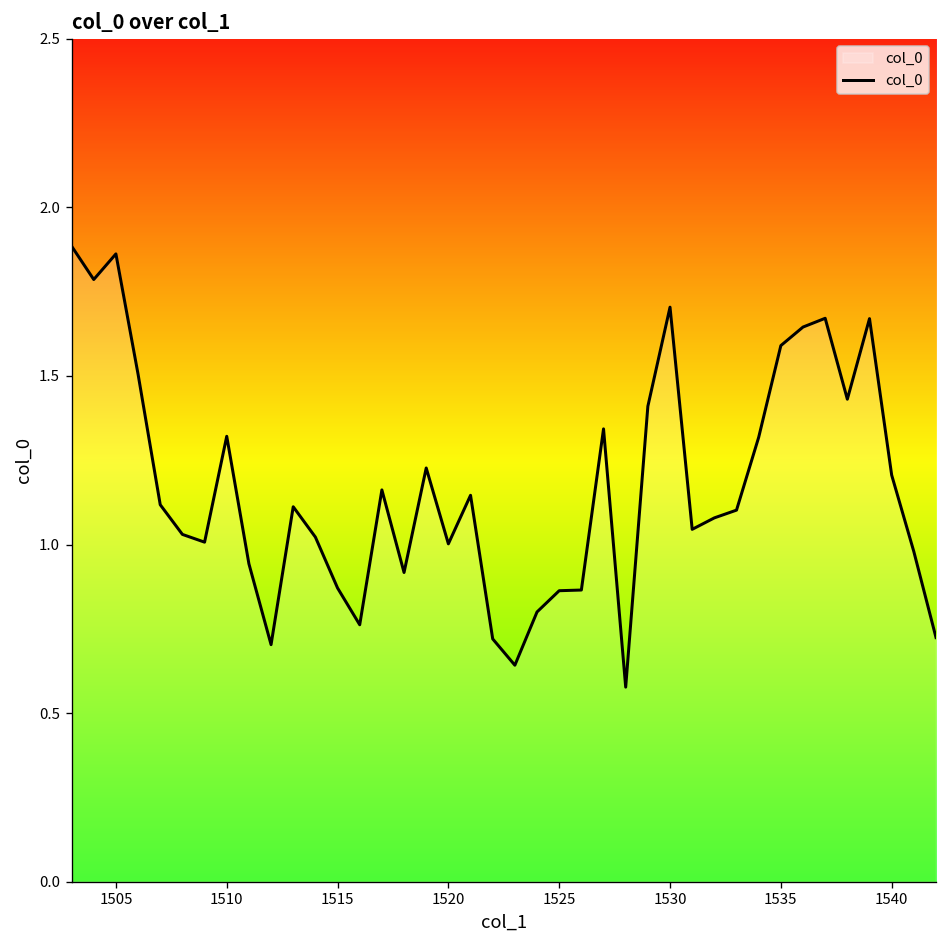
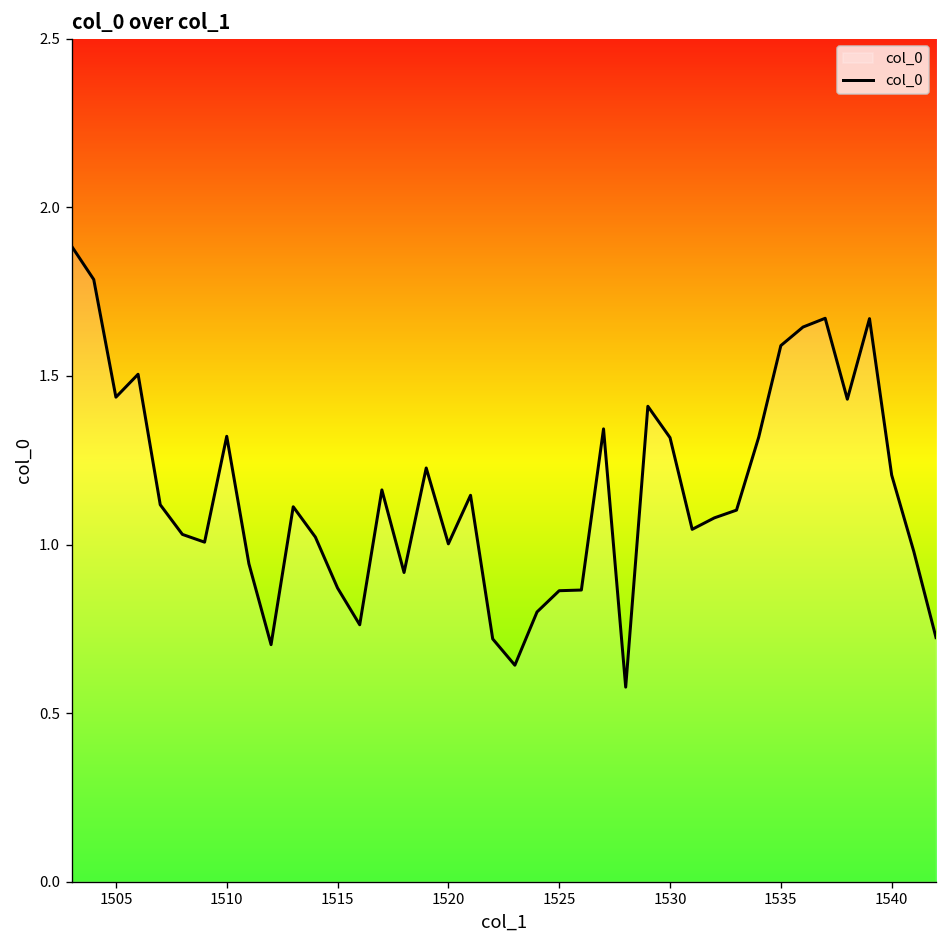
1505: 1.86 -> 1.44
1530: 1.70 -> 1.32
